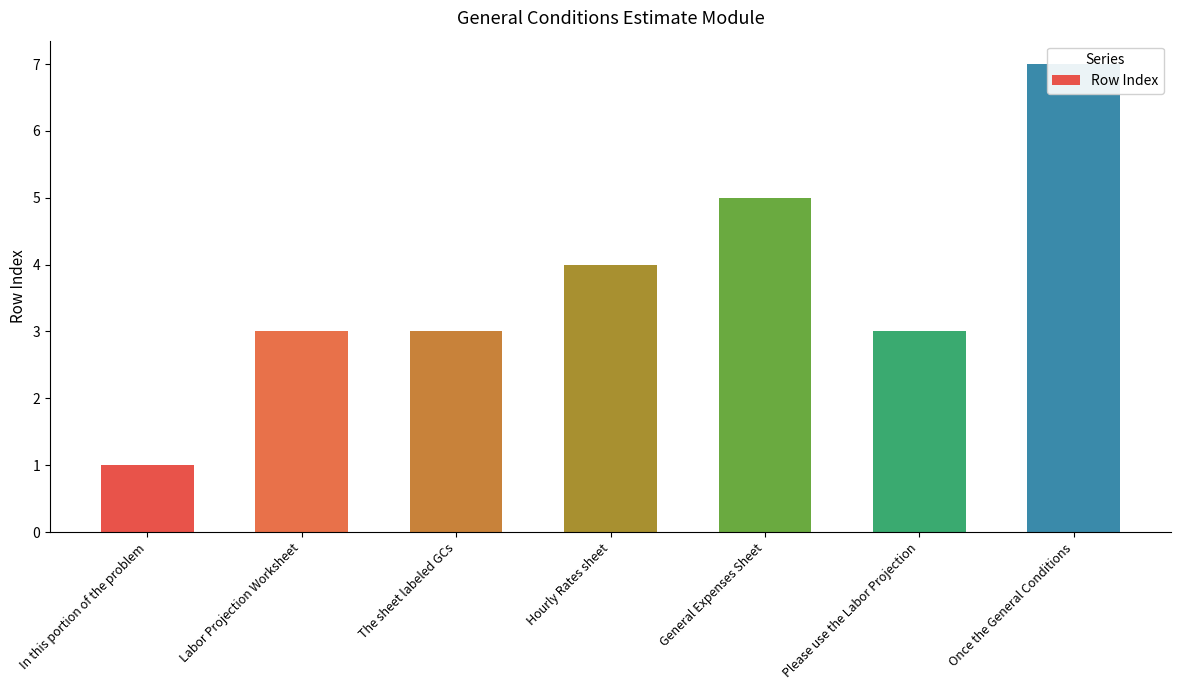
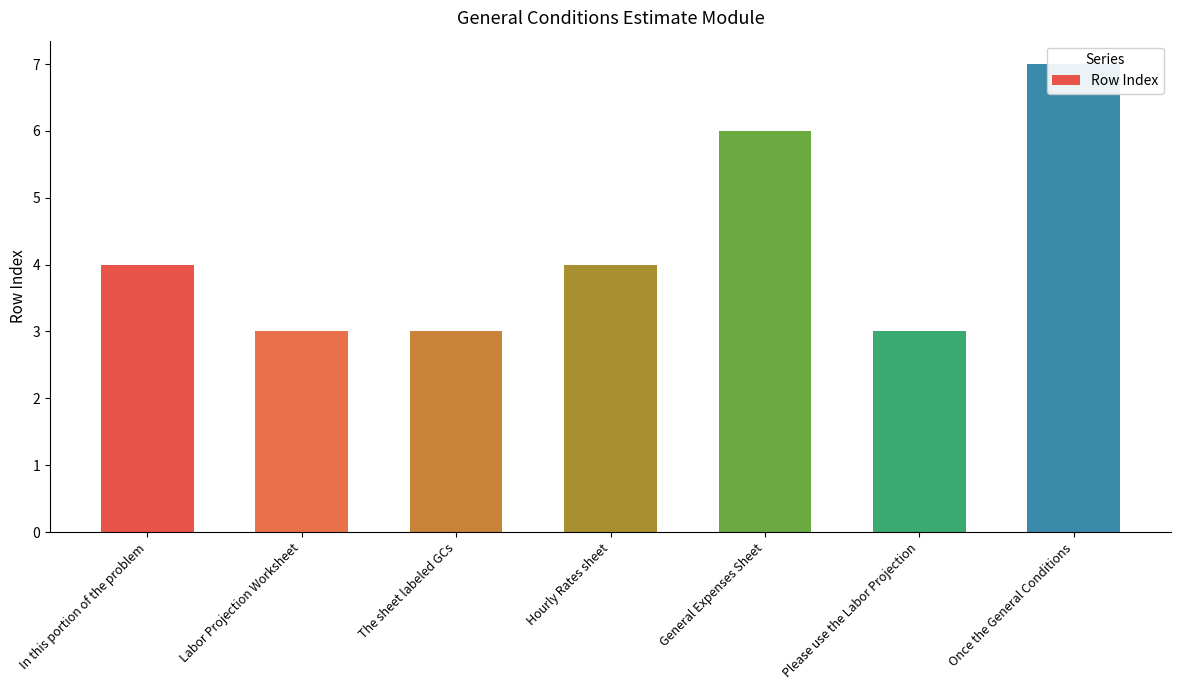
In this portion of the problem: 1 -> 4
General Expenses Sheet: 5 -> 6
